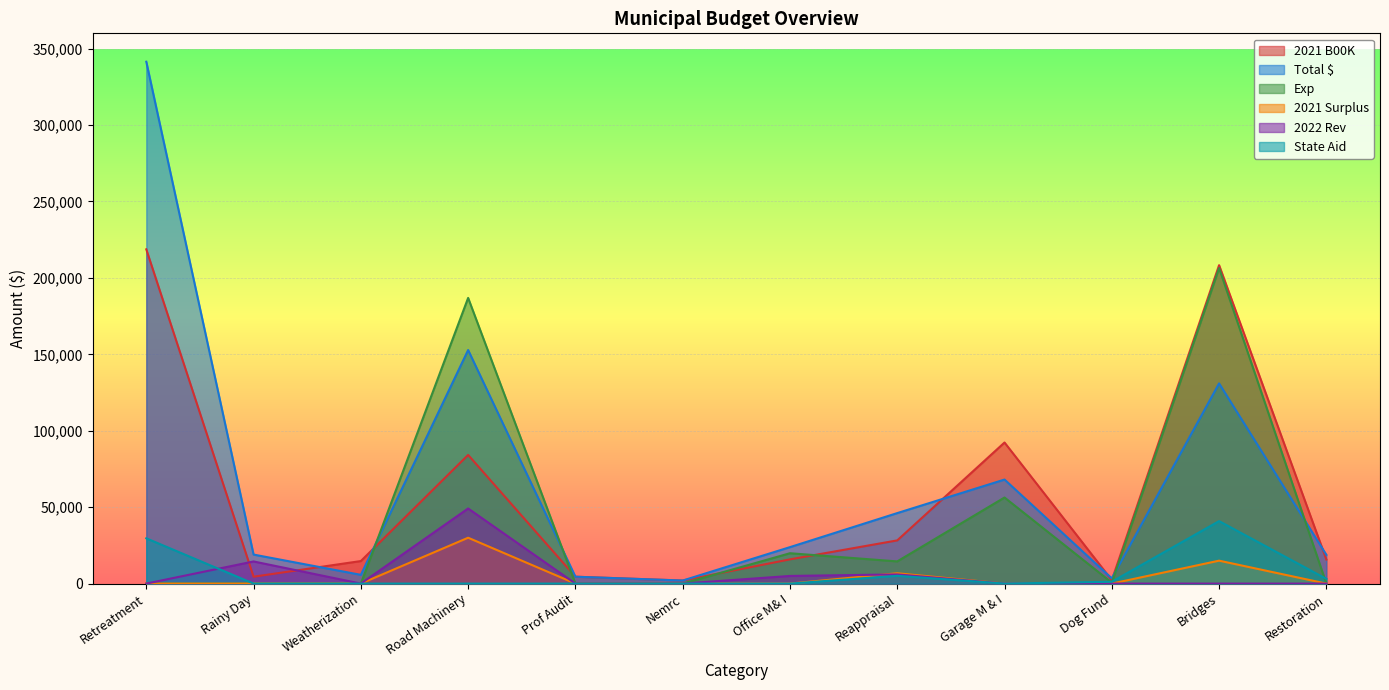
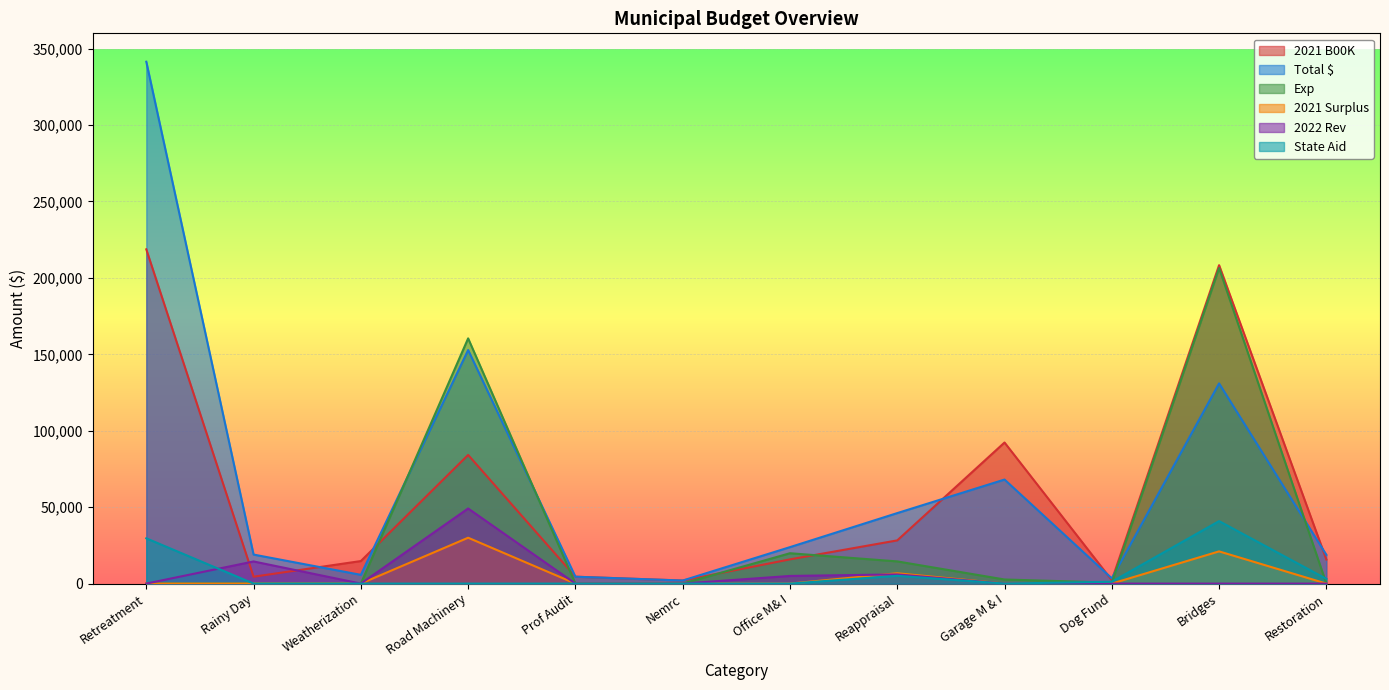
Exp, Road Machinery: 187,000 -> 160,000
Exp, Garage M & I: 56,000 -> 3,000
2021 Surplus, Bridges: 15,000 -> 21,000
